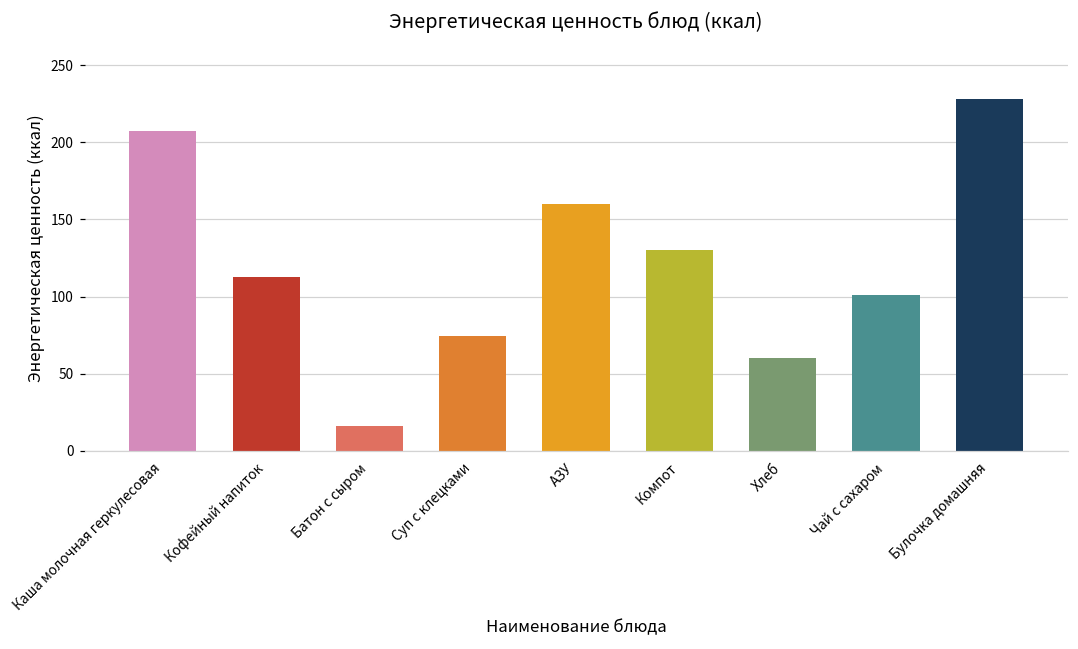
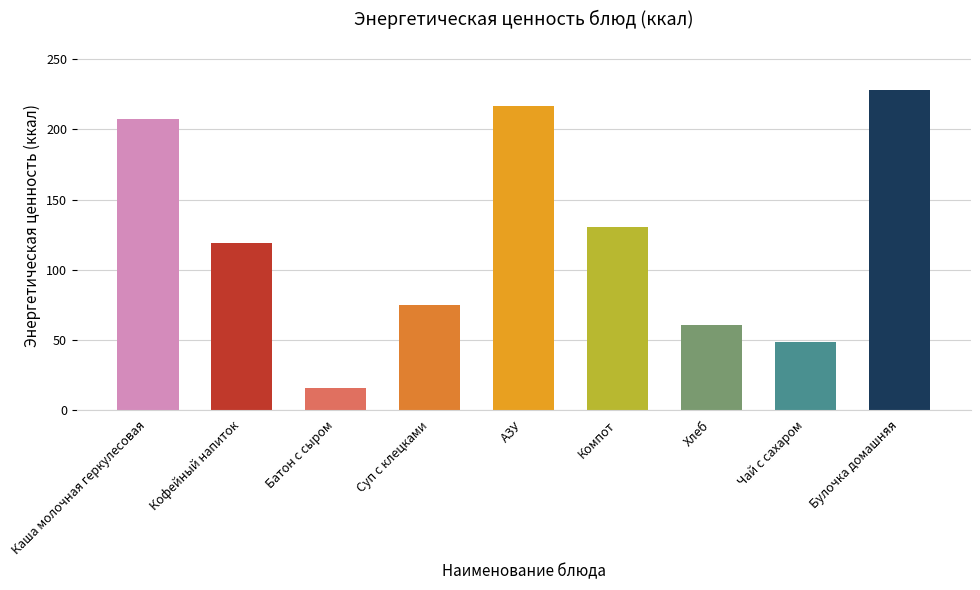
Кофейный напиток: 113 -> 119
АЗУ: 160 -> 217
Чай с сахаром: 101 -> 49
